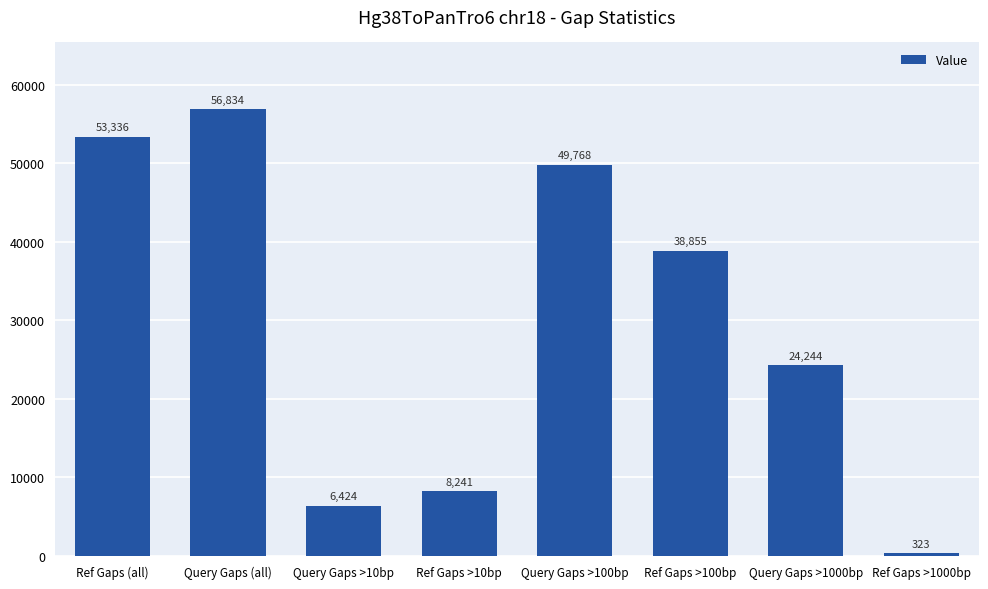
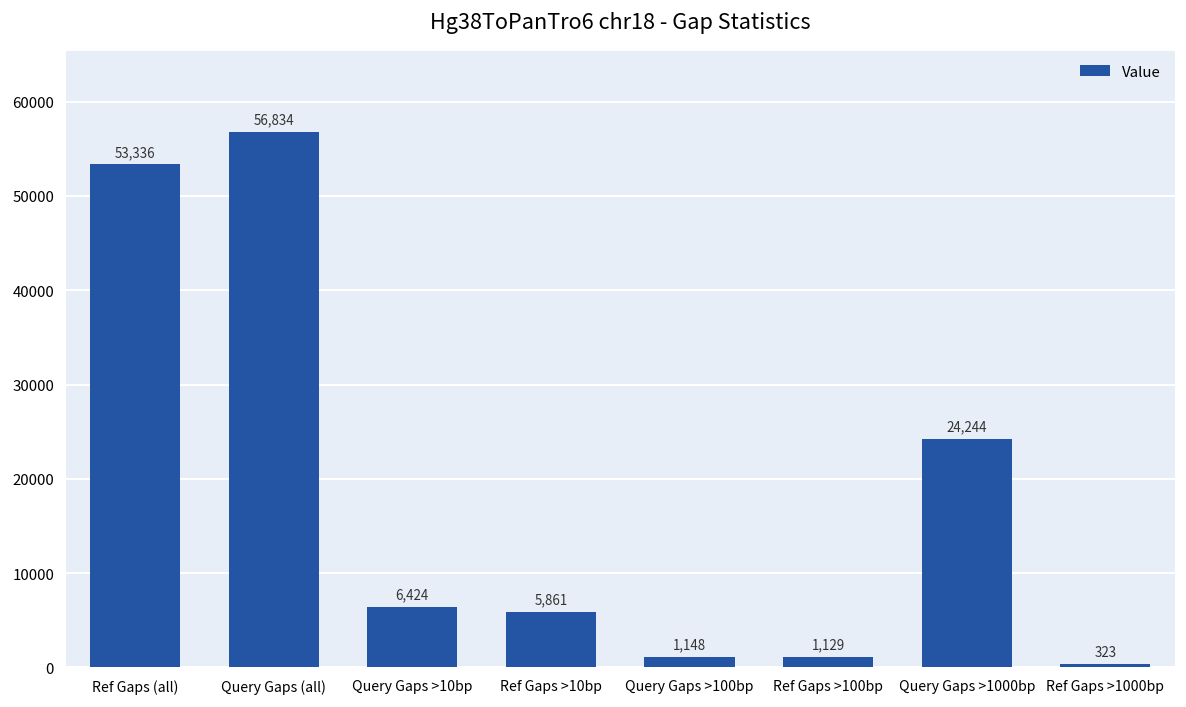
Ref Gaps >10bp: 8,241 -> 5,861
Query Gaps >100bp: 49,768 -> 1,148
Ref Gaps >100bp: 38,855 -> 1,129
